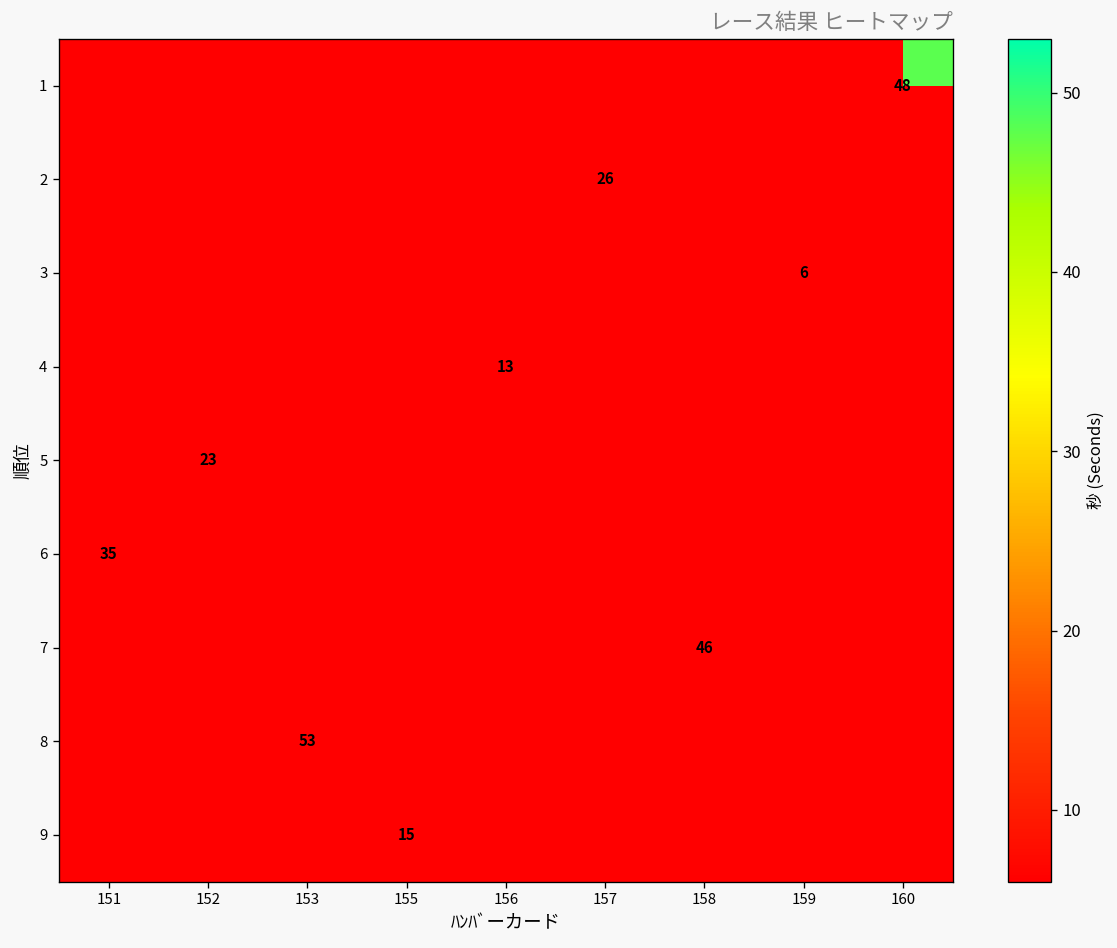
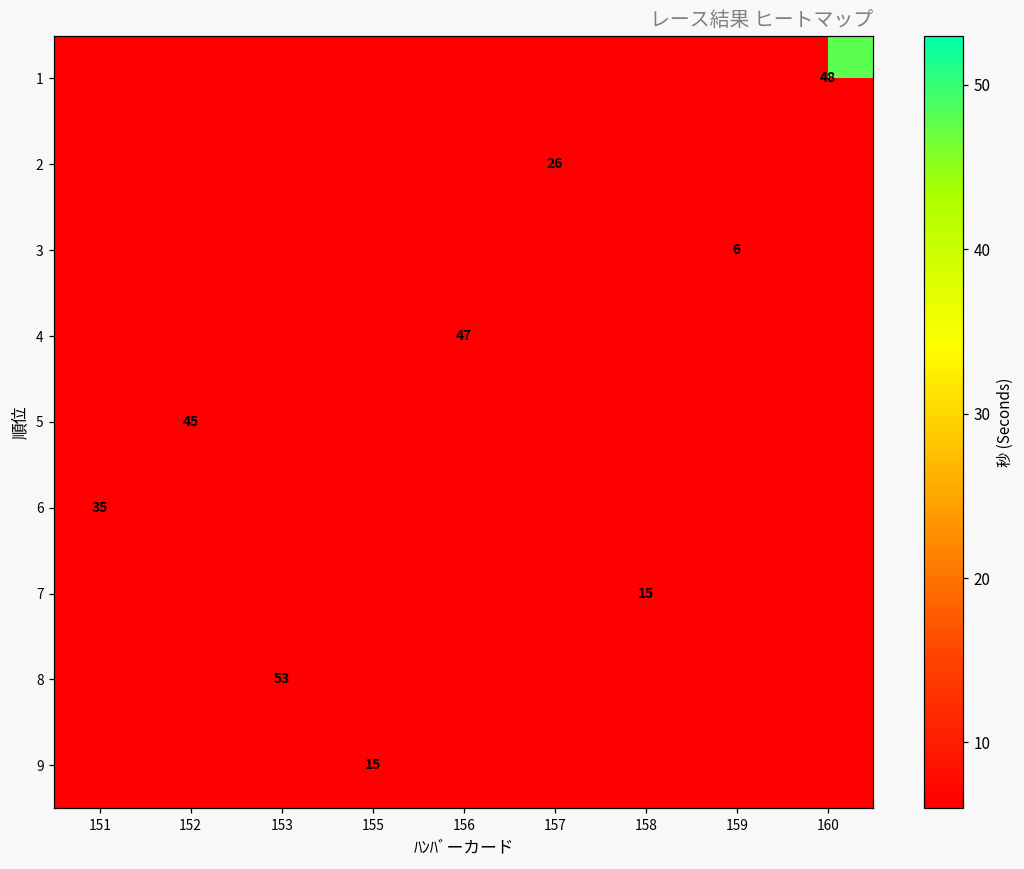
4, 156: 13 -> 47
5, 152: 23 -> 45
7, 158: 46 -> 15
